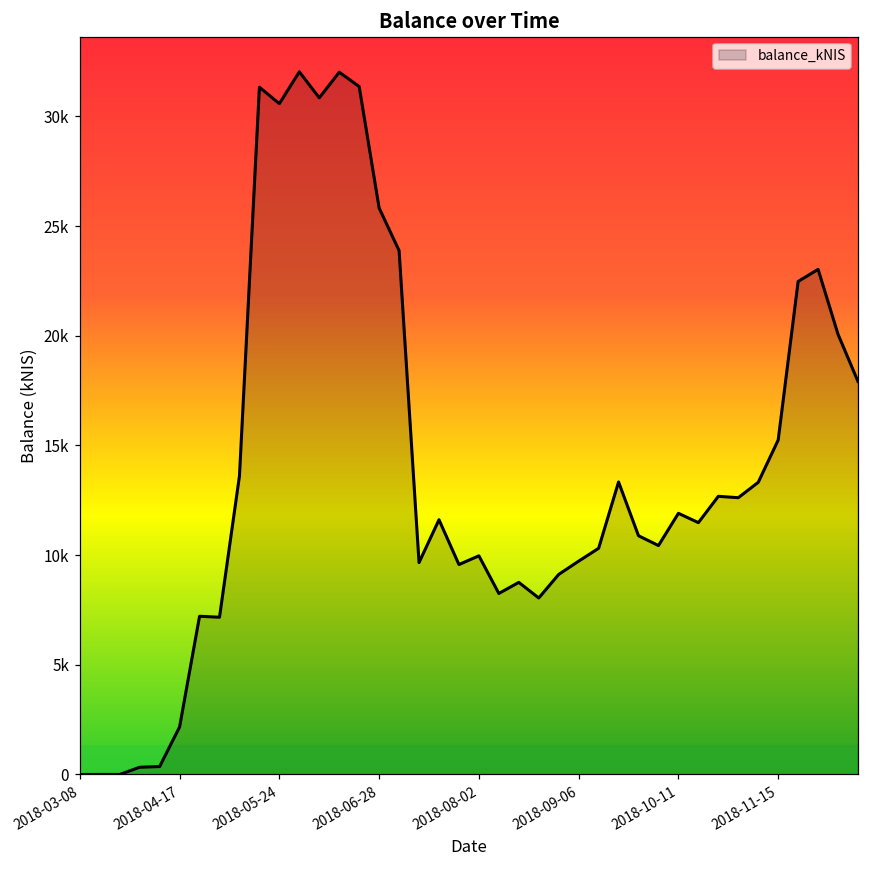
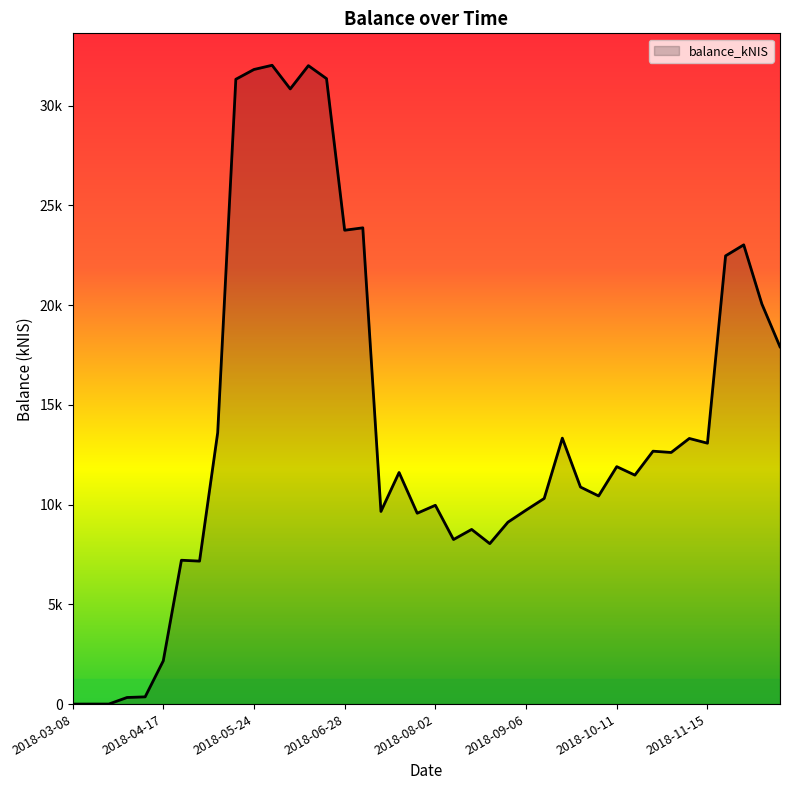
2018-05-24: 30600 -> 31800
2018-06-28: 25800 -> 23800
2018-11-15: 15200 -> 13100
